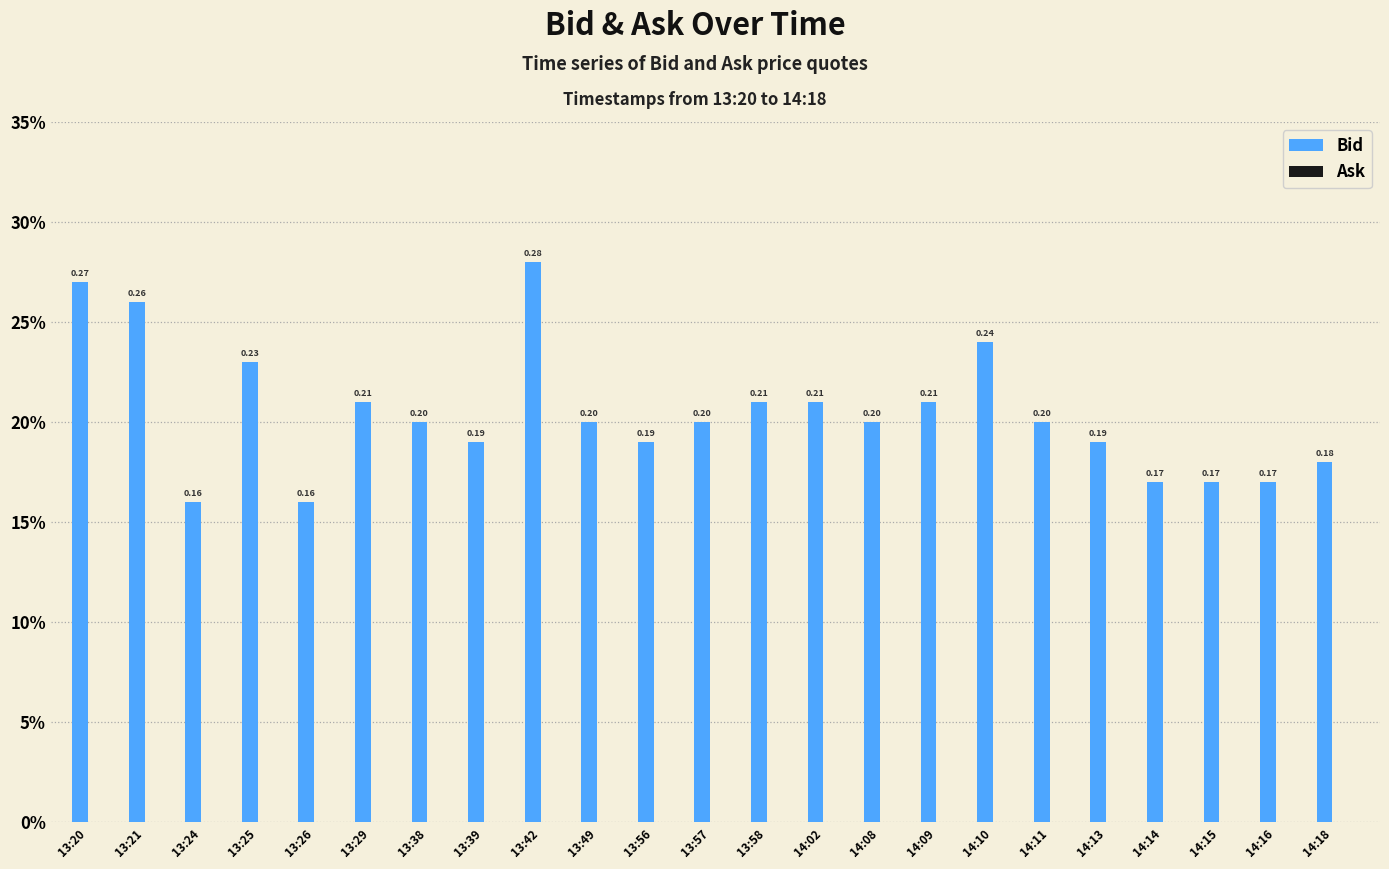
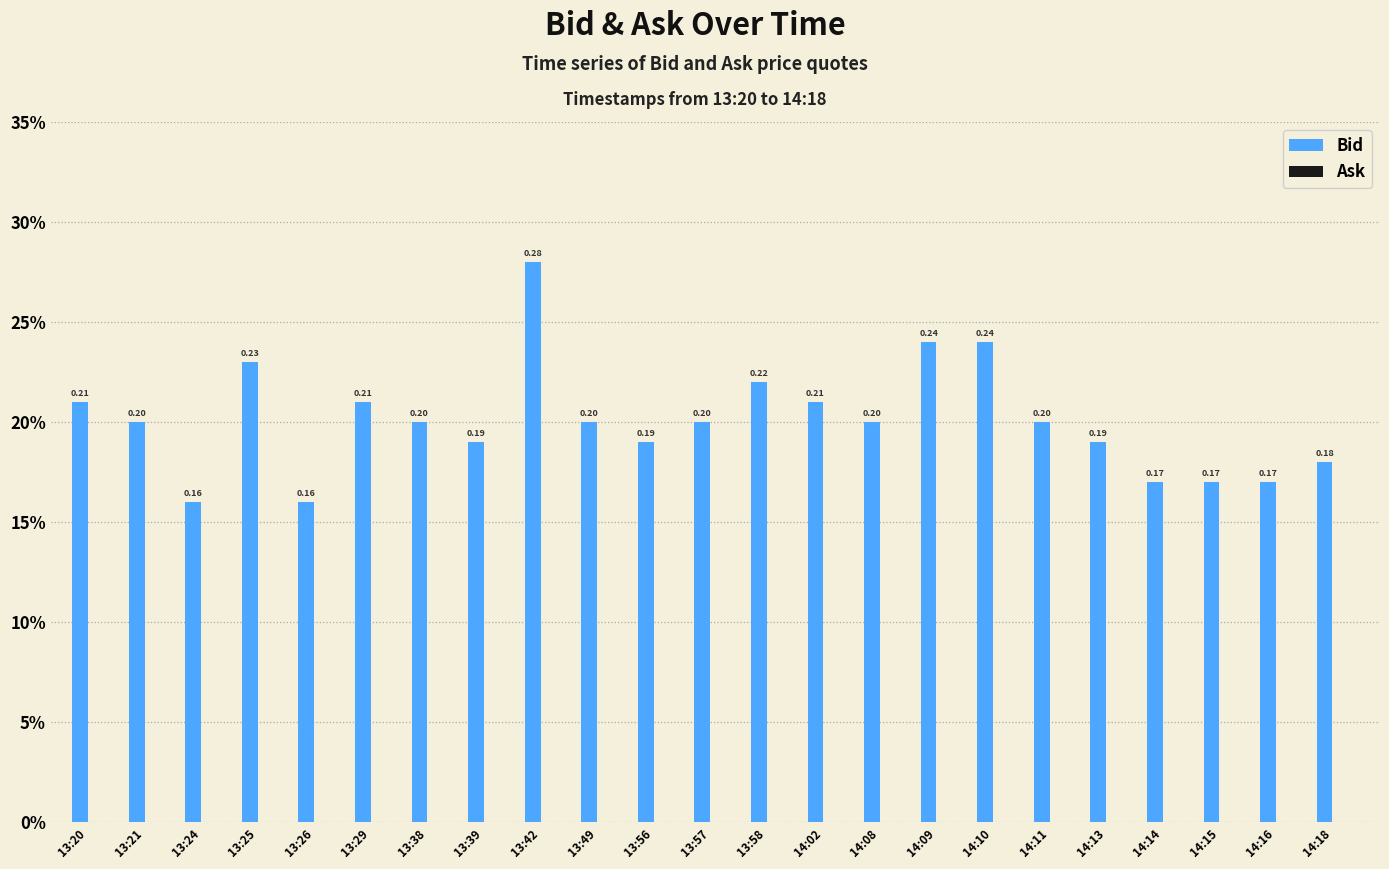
Bid, 13:20: 0.27 -> 0.21
Bid, 13:21: 0.26 -> 0.20
Bid, 13:58: 0.21 -> 0.22
Bid, 14:09: 0.21 -> 0.24
